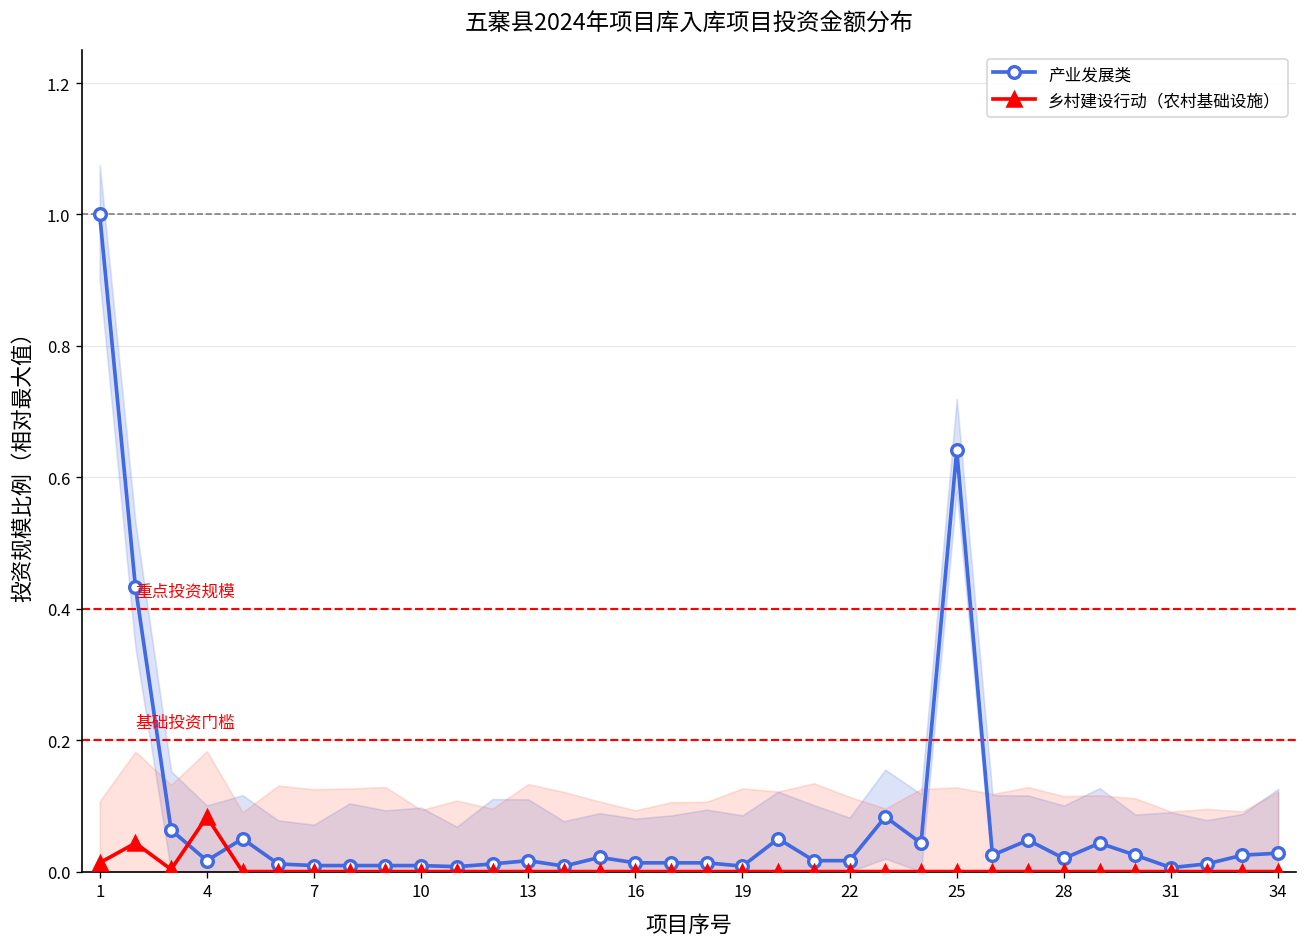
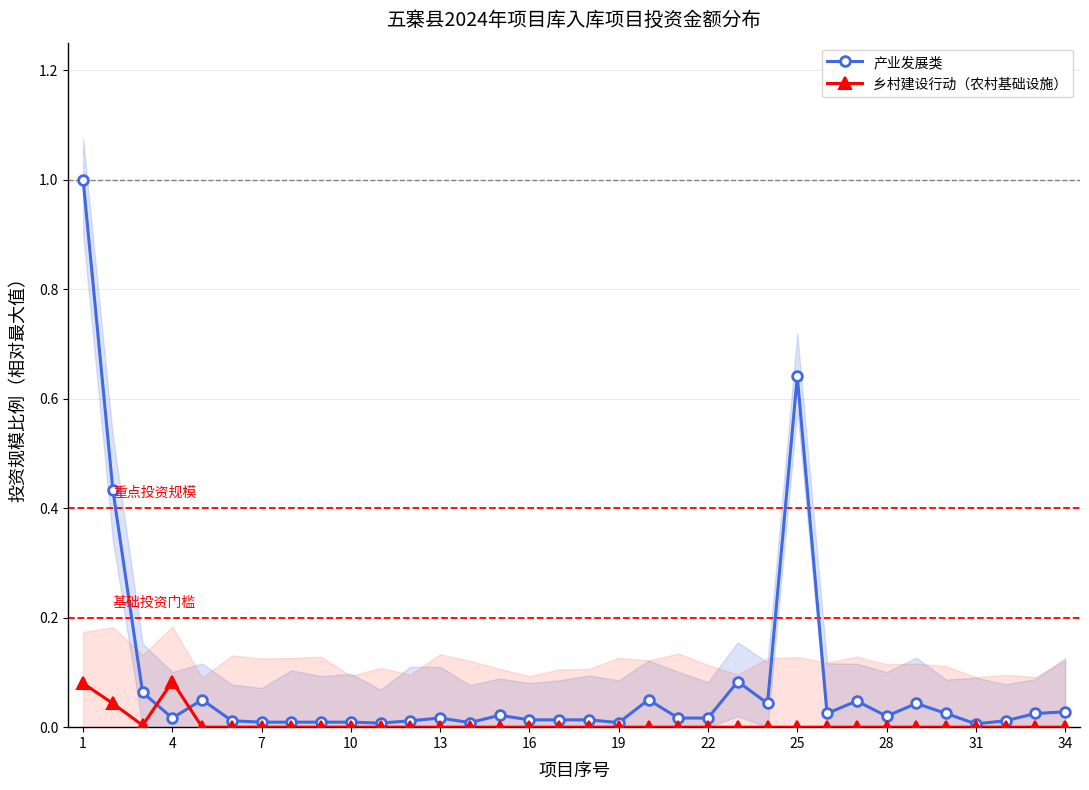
乡村建设行动（农村基础设施）, 1: 0.01 -> 0.08
